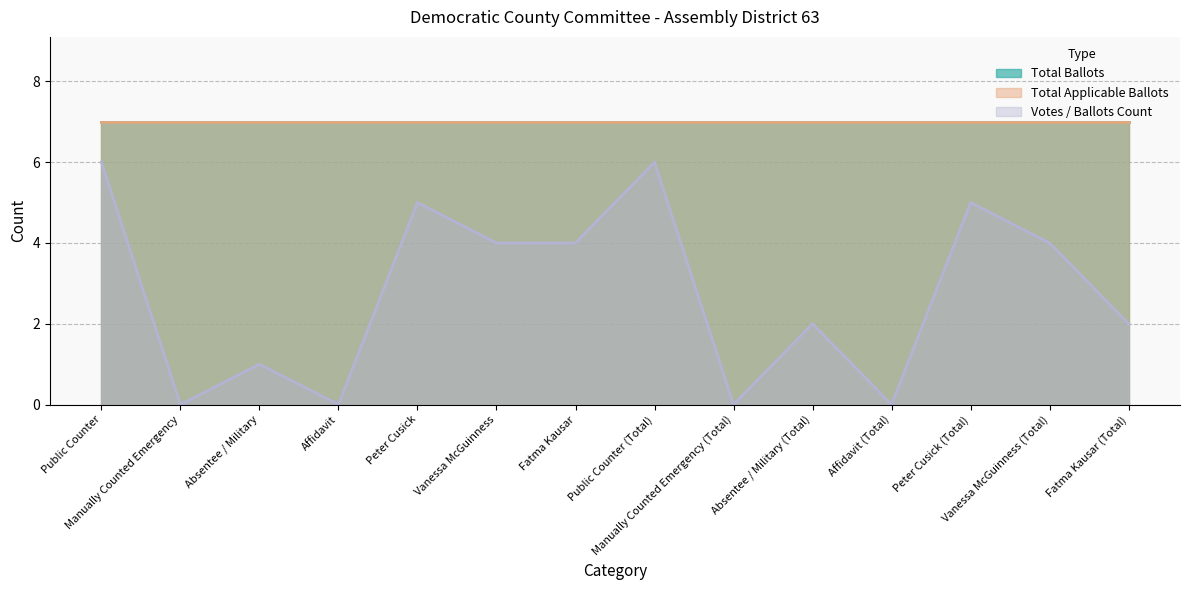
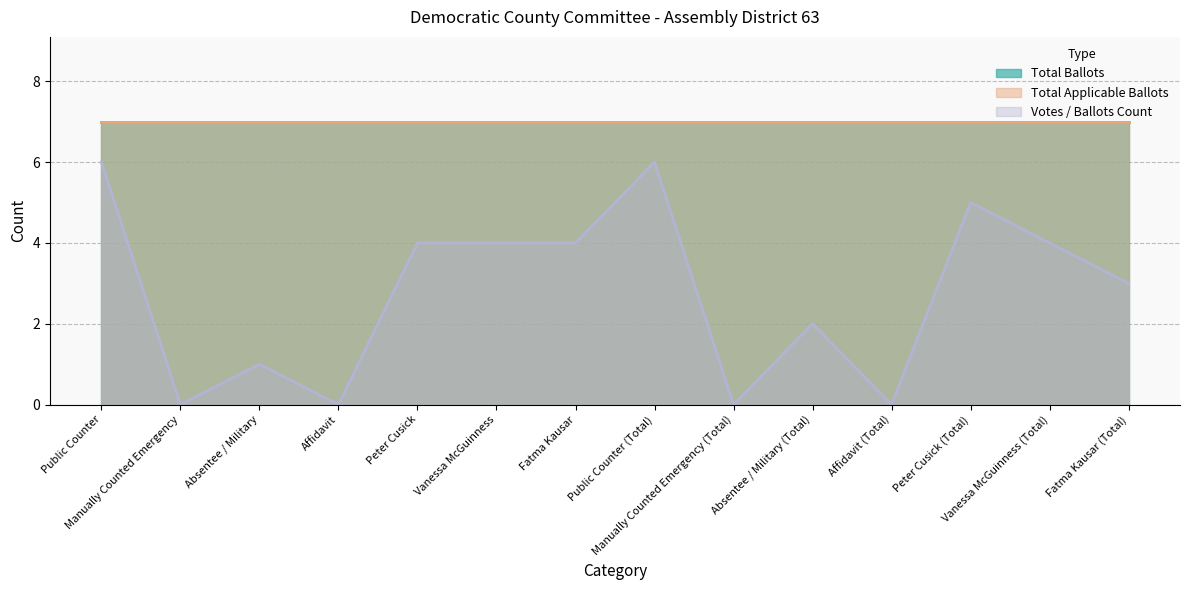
Votes / Ballots Count, Peter Cusick: 5 -> 4
Votes / Ballots Count, Fatma Kausar (Total): 2 -> 3
